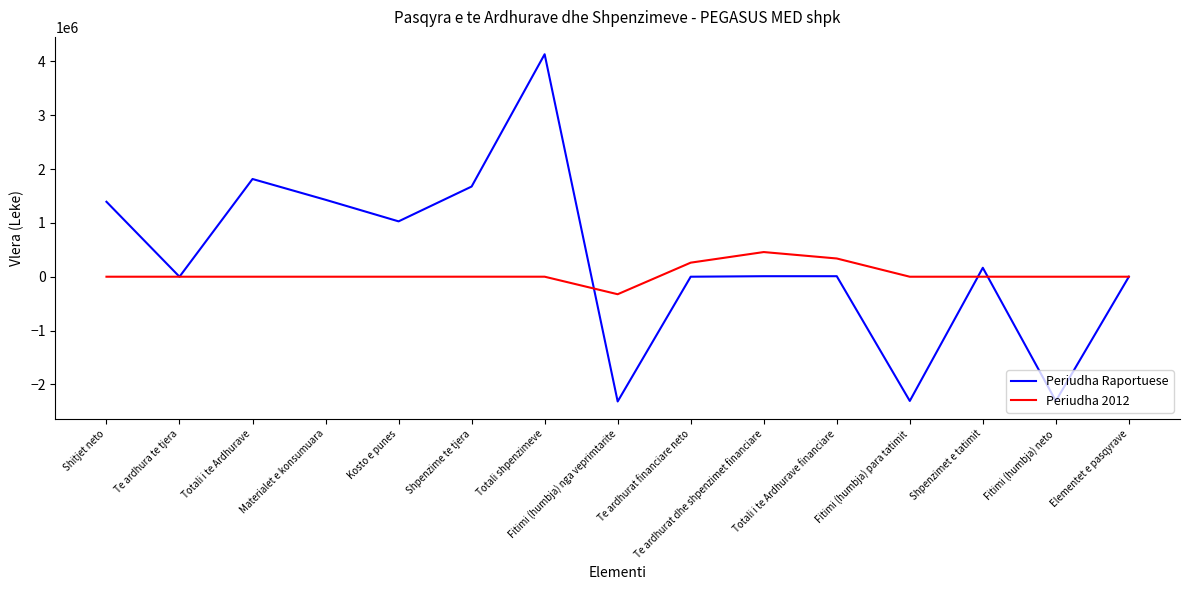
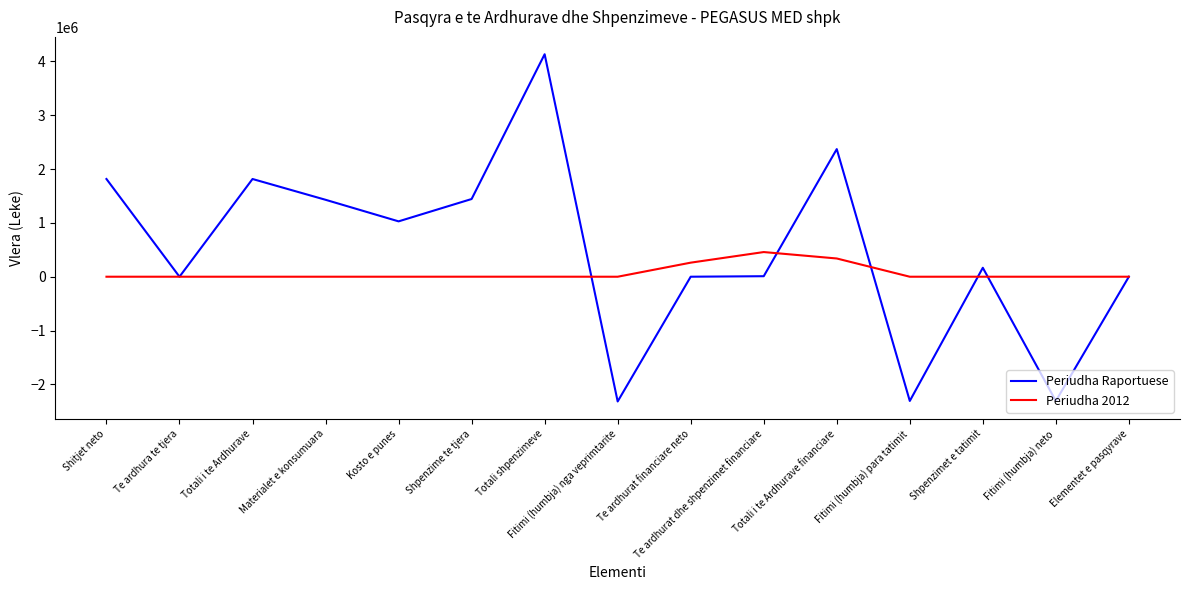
Periudha Raportuese, Shitjet neto: 1400000 -> 1800000
Periudha Raportuese, Shpenzime te tjera: 1700000 -> 1400000
Periudha 2012, Fitimi (humbja) nga veprimtarite: -300000 -> 0
Periudha Raportuese, Totali i te Ardhurave financiare: 0 -> 2400000
